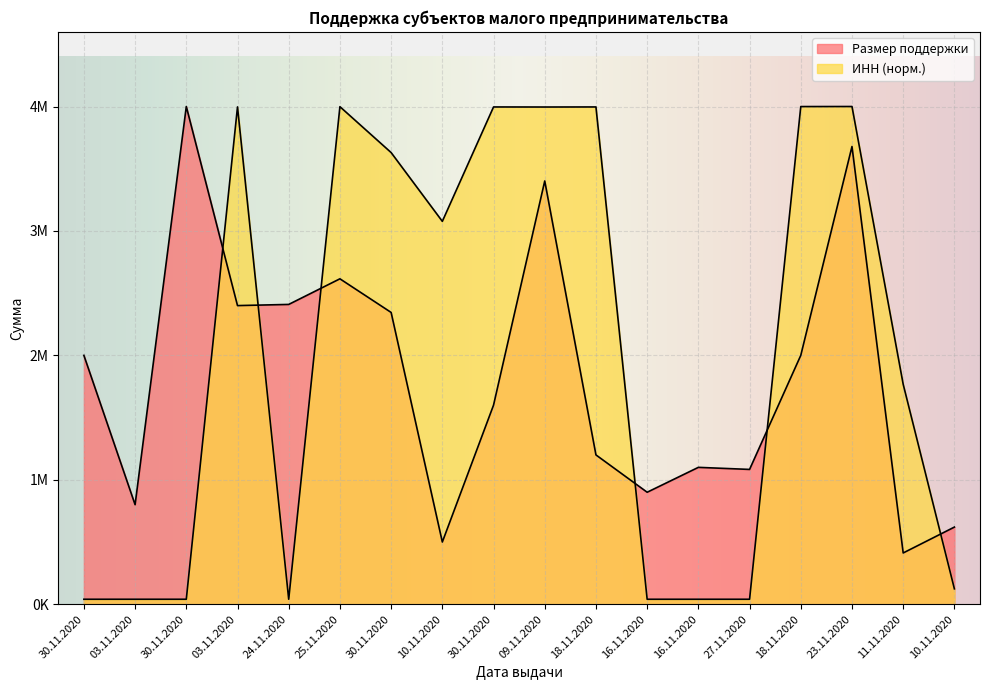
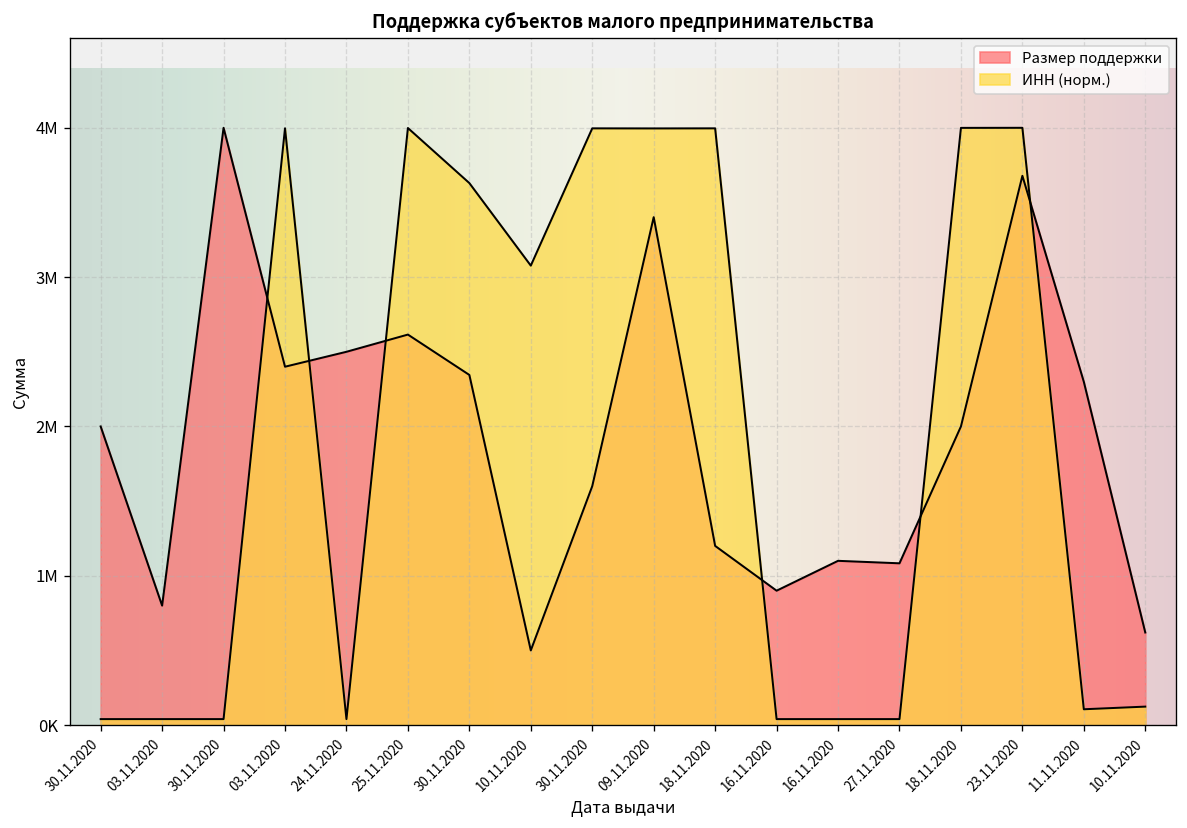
Размер поддержки, 24.11.2020: 2410000 -> 2500000
Размер поддержки, 11.11.2020: 410000 -> 2300000
ИНН (норм.), 11.11.2020: 1770000 -> 110000
